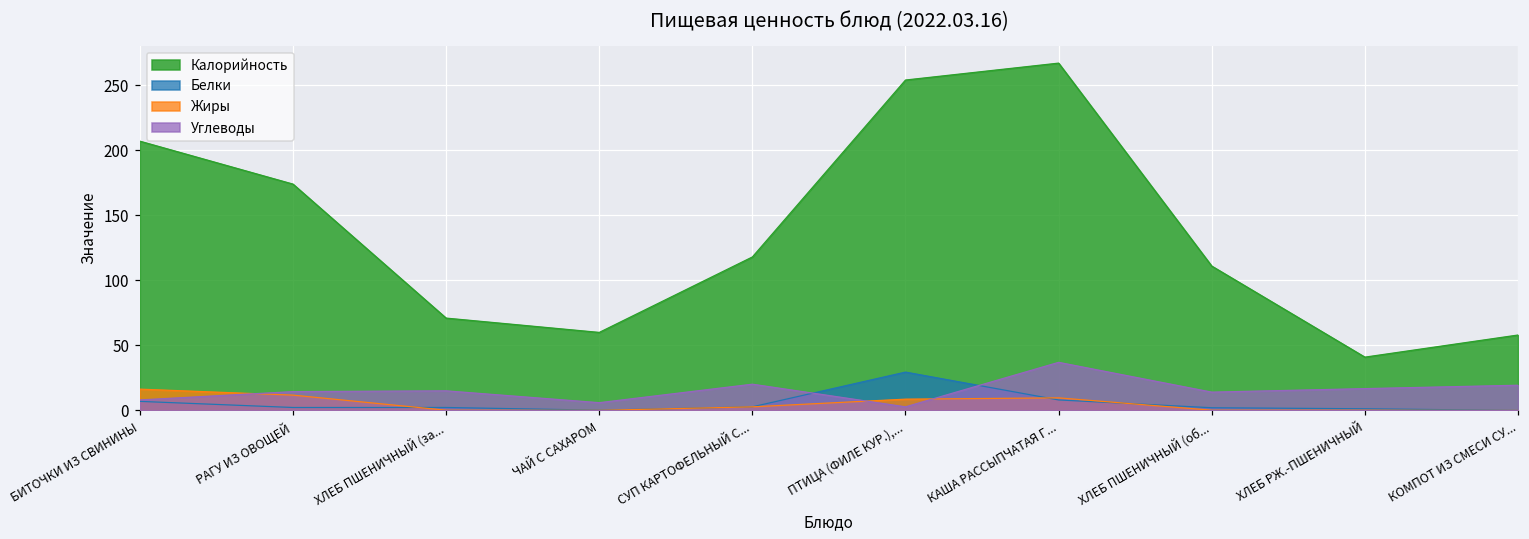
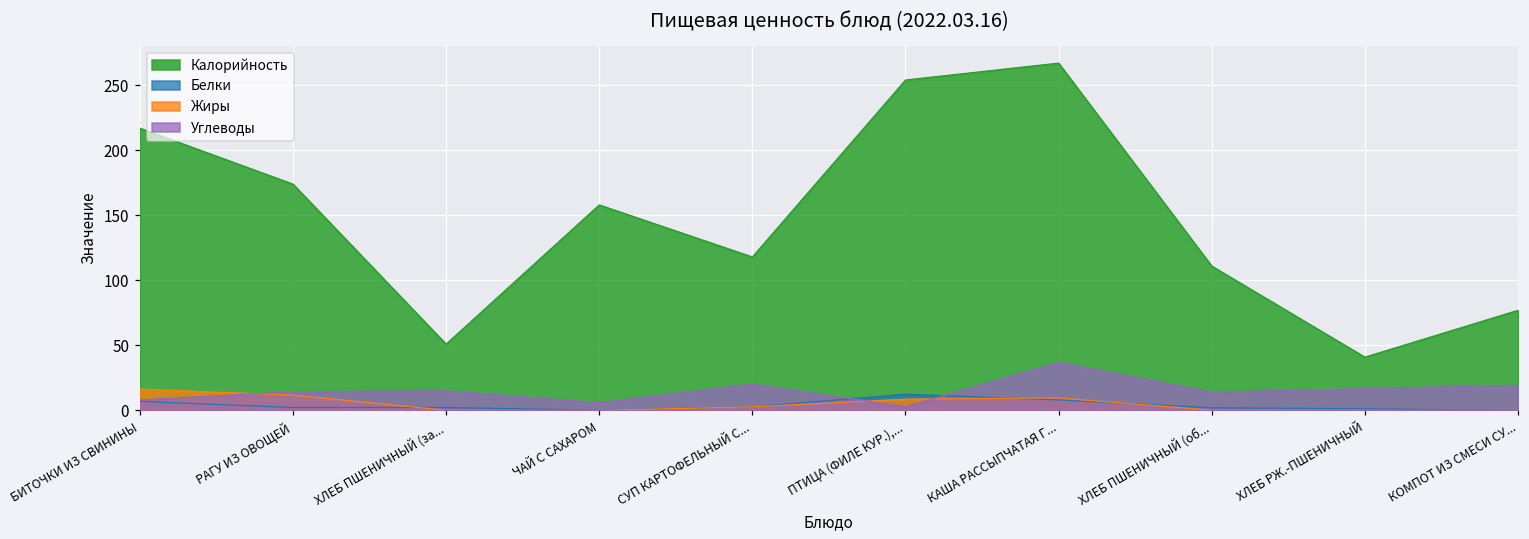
Калорийность, БИТОЧКИ ИЗ СВИНИНЫ: 207 -> 217
Калорийность, ХЛЕБ ПШЕНИЧНЫЙ (за...: 71 -> 51
Калорийность, ЧАЙ С САХАРОМ: 60 -> 158
Белки, ПТИЦА (ФИЛЕ КУР.),...: 30 -> 13
Калорийность, КОМПОТ ИЗ СМЕСИ СУ...: 58 -> 77
